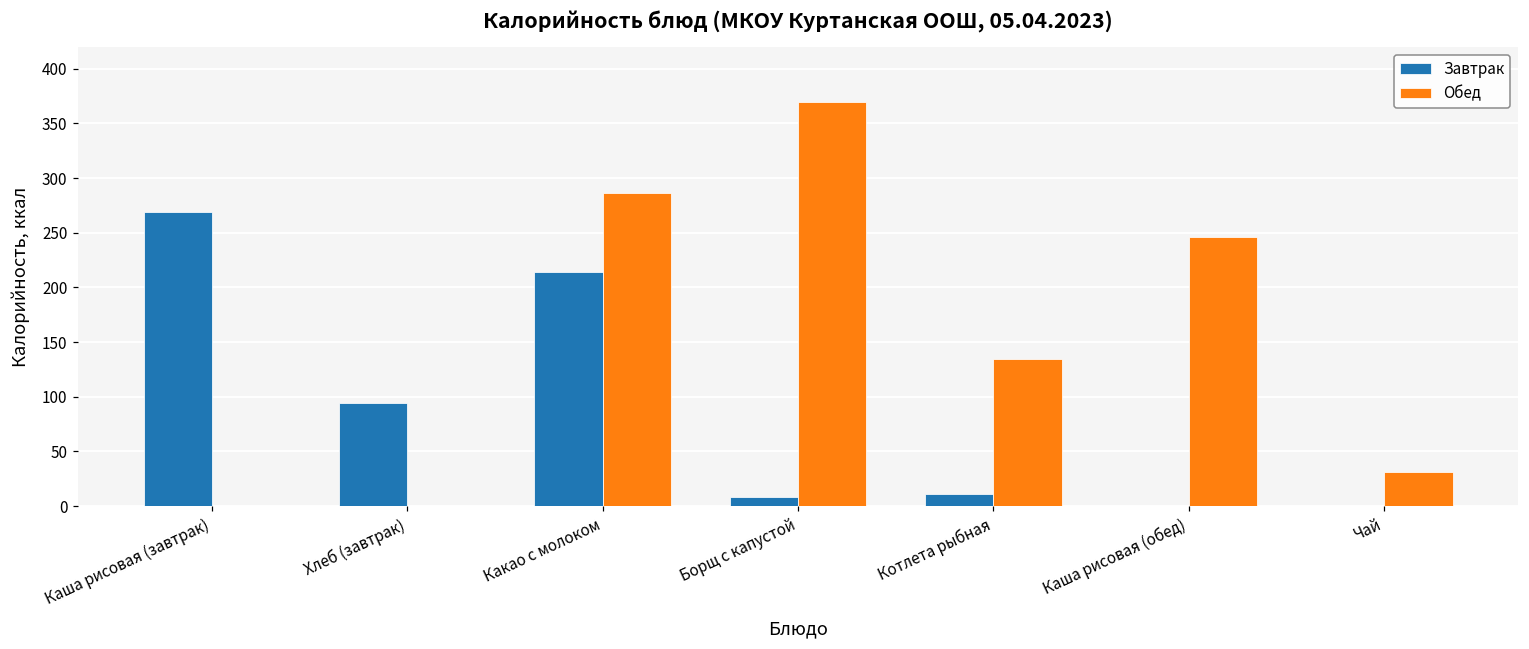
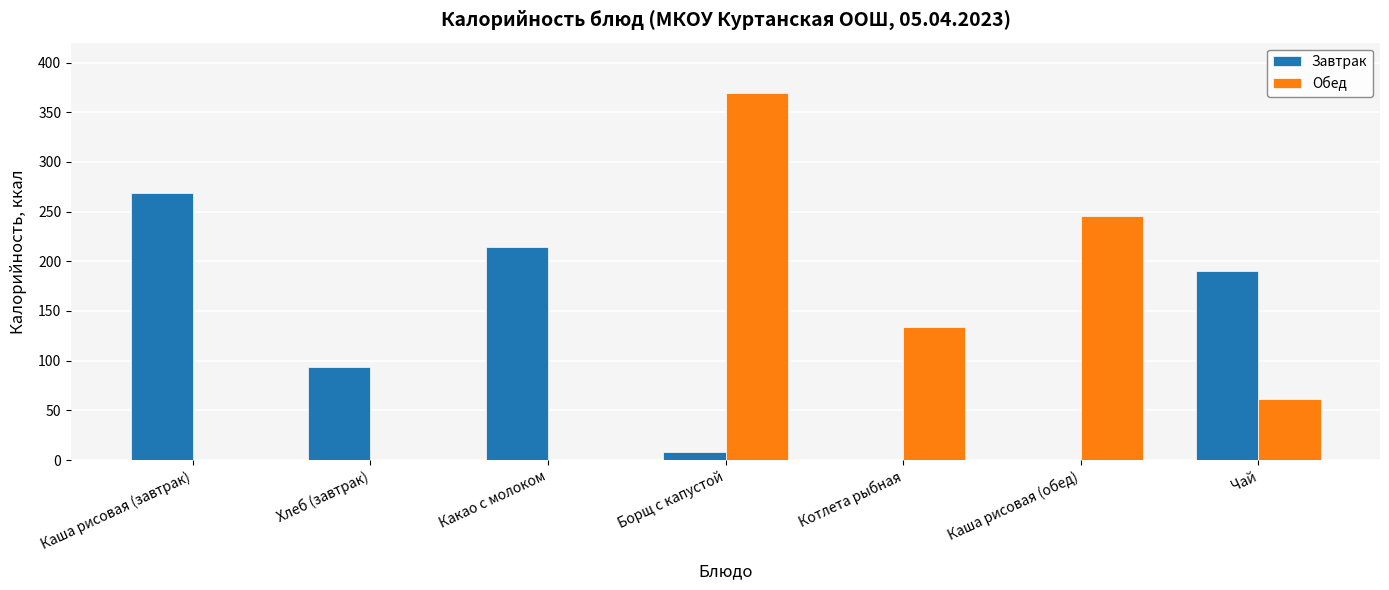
Обед, Какао с молоком: 290 -> 0
Завтрак, Котлета рыбная: 10 -> 0
Завтрак, Чай: 0 -> 190
Обед, Чай: 30 -> 60
